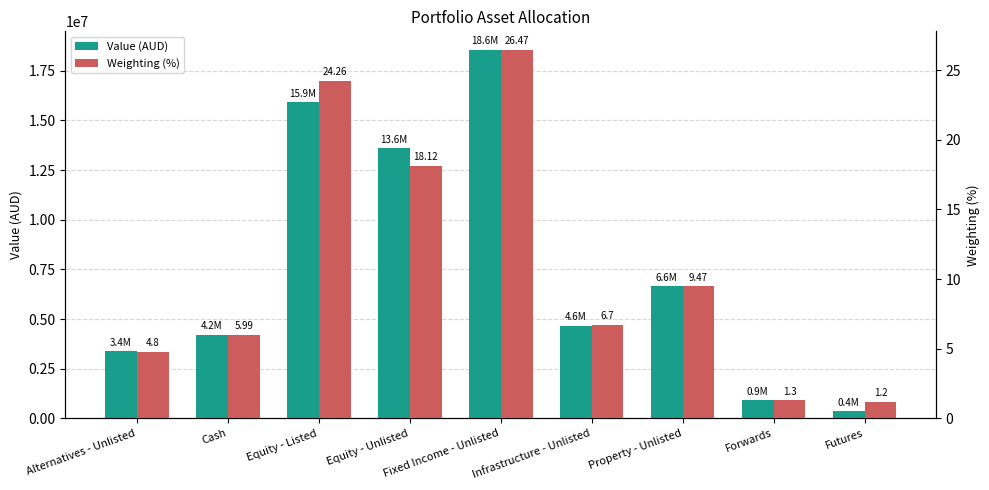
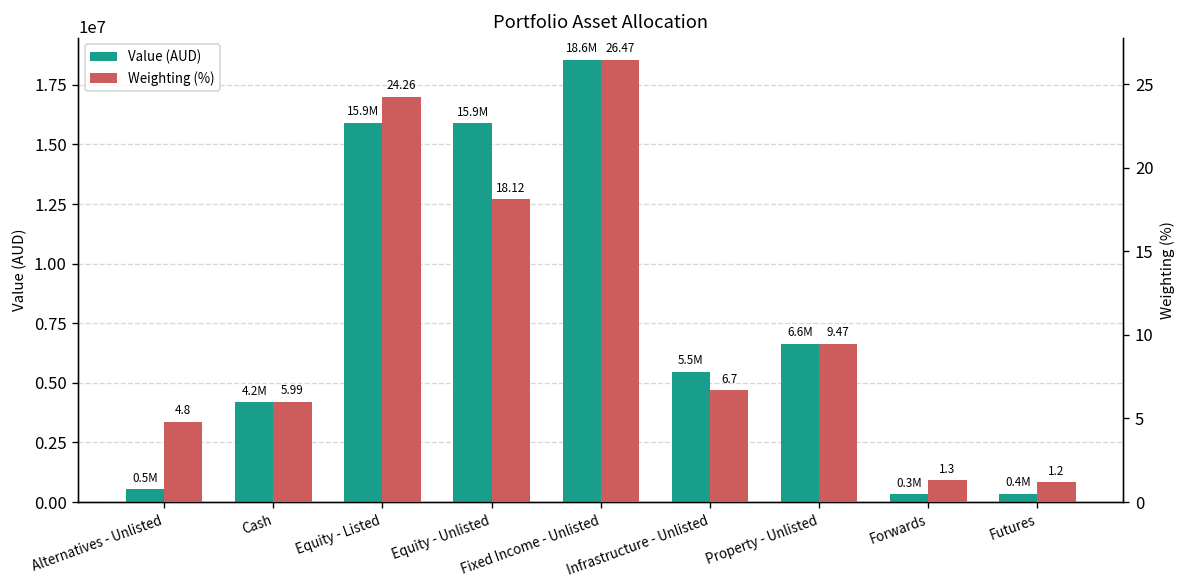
Value (AUD), Alternatives - Unlisted: 3.4M -> 0.5M
Value (AUD), Equity - Unlisted: 13.6M -> 15.9M
Value (AUD), Infrastructure - Unlisted: 4.6M -> 5.5M
Value (AUD), Forwards: 0.9M -> 0.3M
